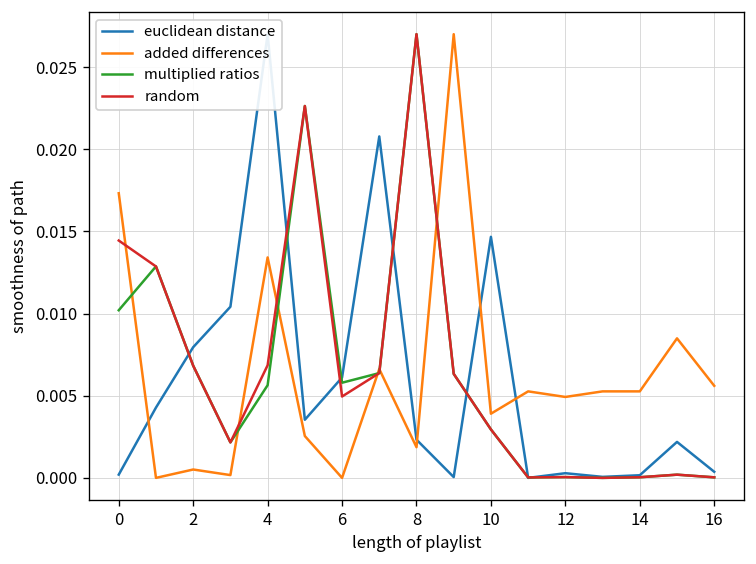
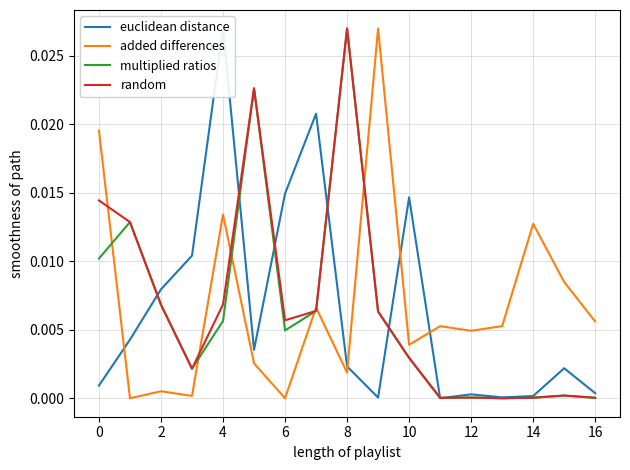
euclidean distance, 0: 0.0002 -> 0.0009
added differences, 0: 0.0173 -> 0.0195
euclidean distance, 6: 0.0061 -> 0.0149
multiplied ratios, 6: 0.0058 -> 0.0050
random, 6: 0.0050 -> 0.0057
added differences, 14: 0.0053 -> 0.0127
